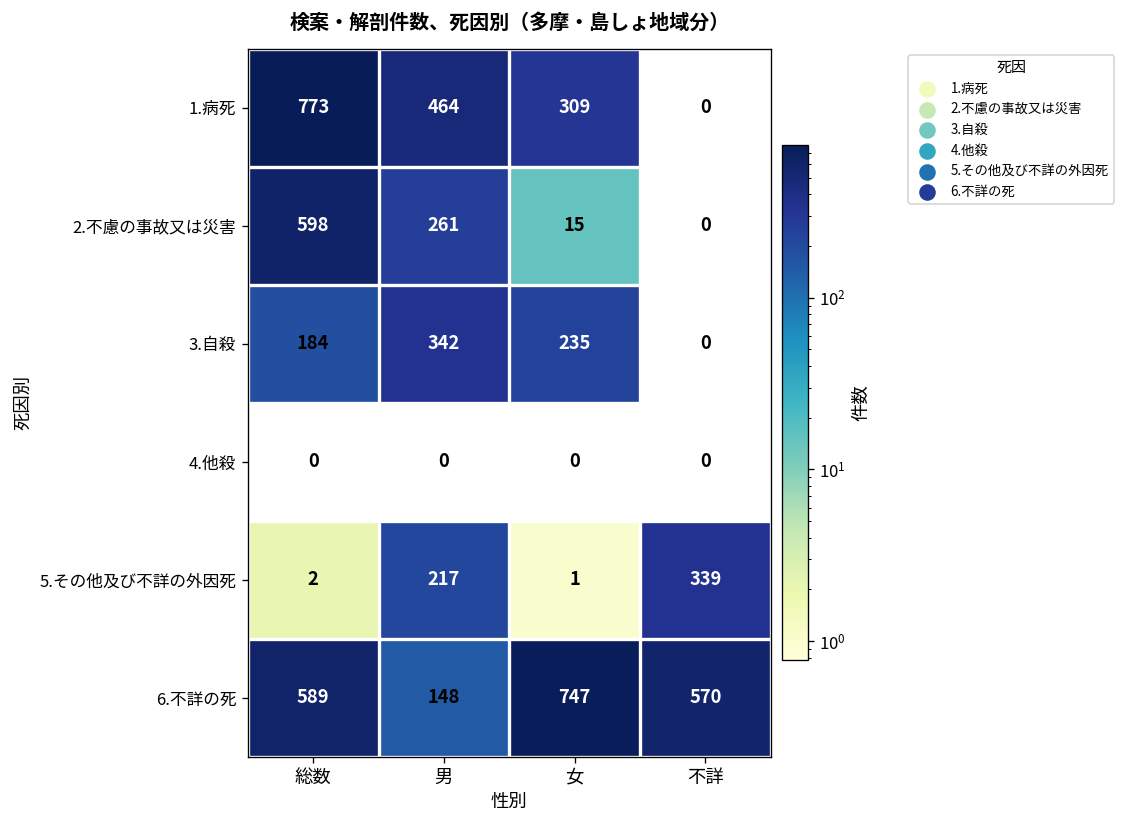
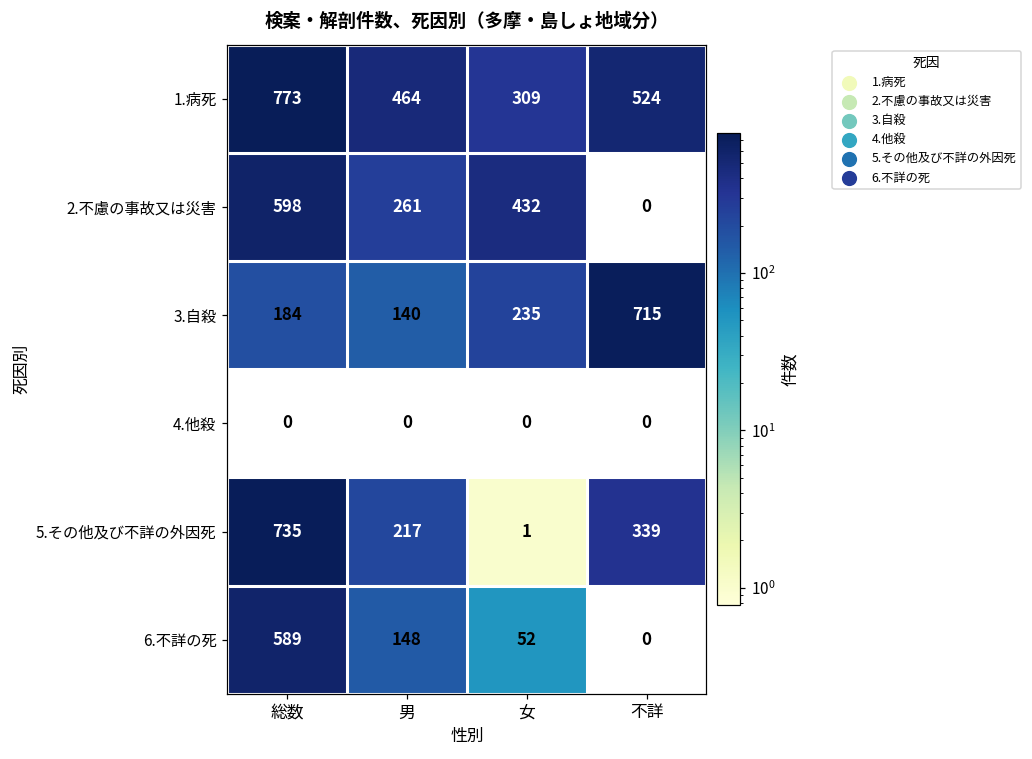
1.病死, 不詳: 0 -> 524
2.不慮の事故又は災害, 女: 15 -> 432
3.自殺, 男: 342 -> 140
3.自殺, 不詳: 0 -> 715
5.その他及び不詳の外因死, 総数: 2 -> 735
6.不詳の死, 女: 747 -> 52
6.不詳の死, 不詳: 570 -> 0
